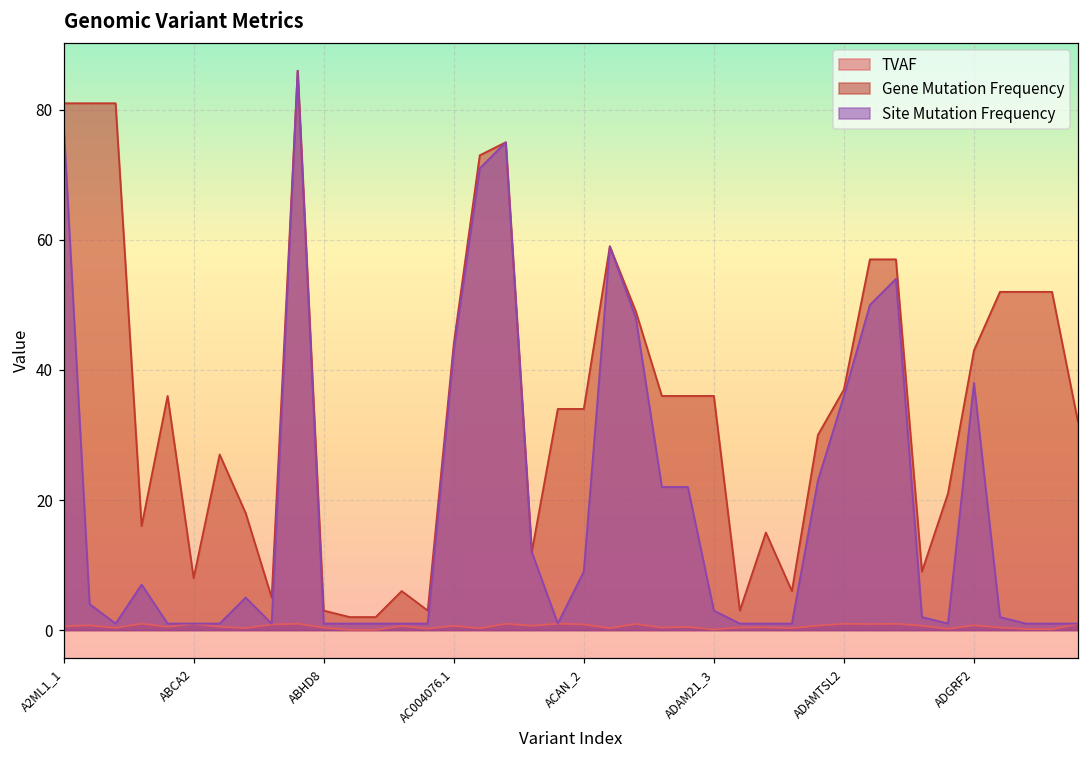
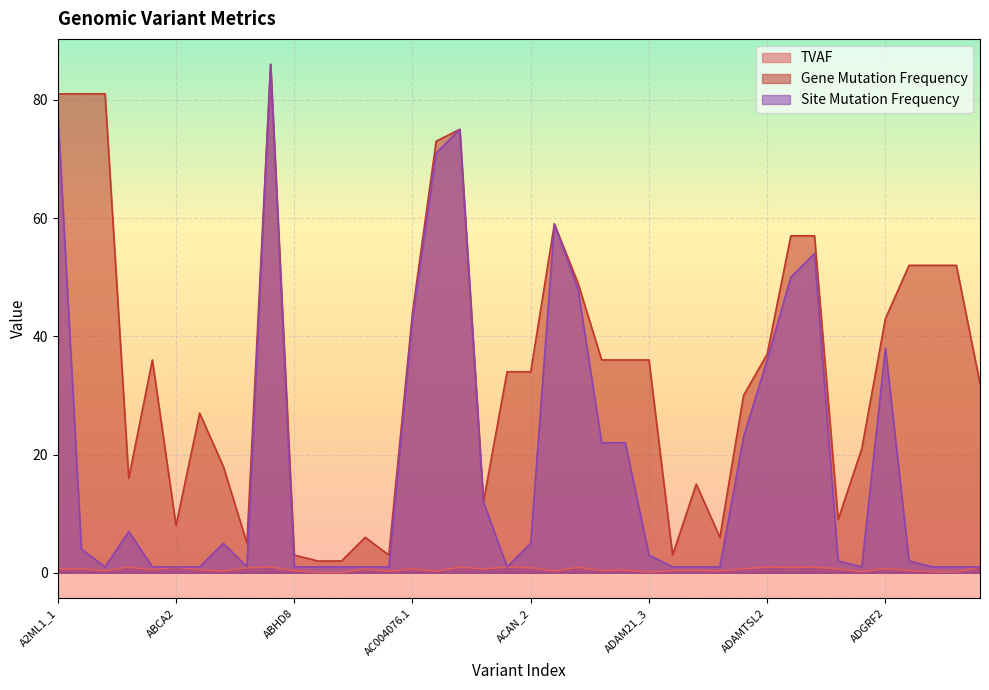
Site Mutation Frequency, ACAN_2: 9 -> 5
